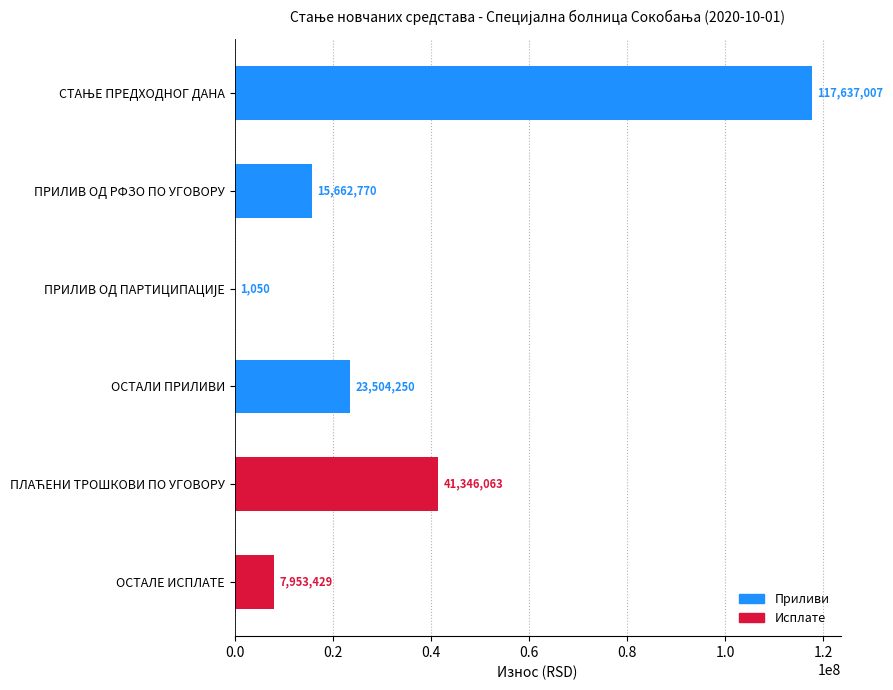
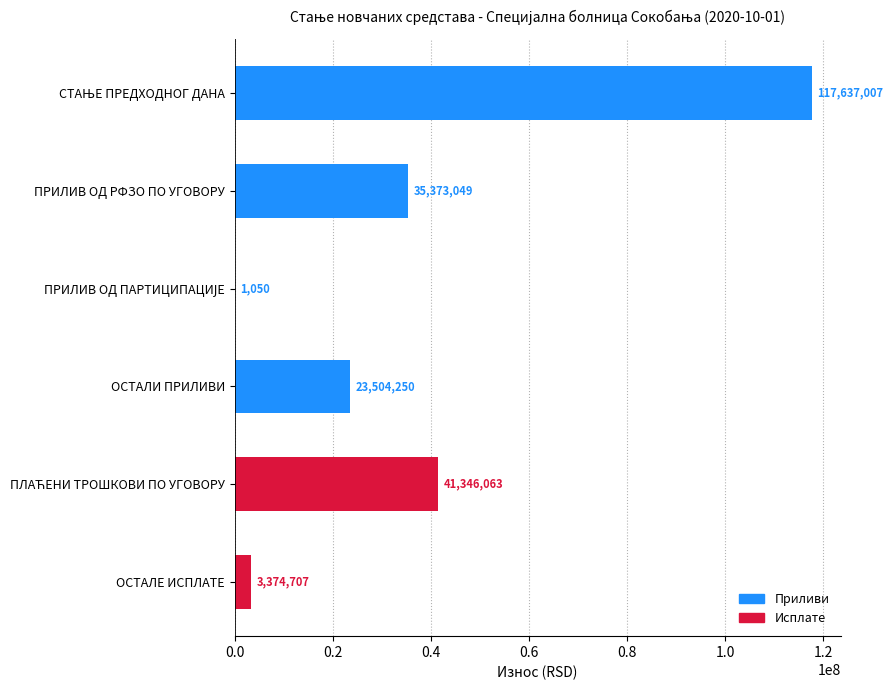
ПРИЛИВ ОД РФЗО ПО УГОВОРУ: 15,662,770 -> 35,373,049
ОСТАЛЕ ИСПЛАТЕ: 7,953,429 -> 3,374,707
